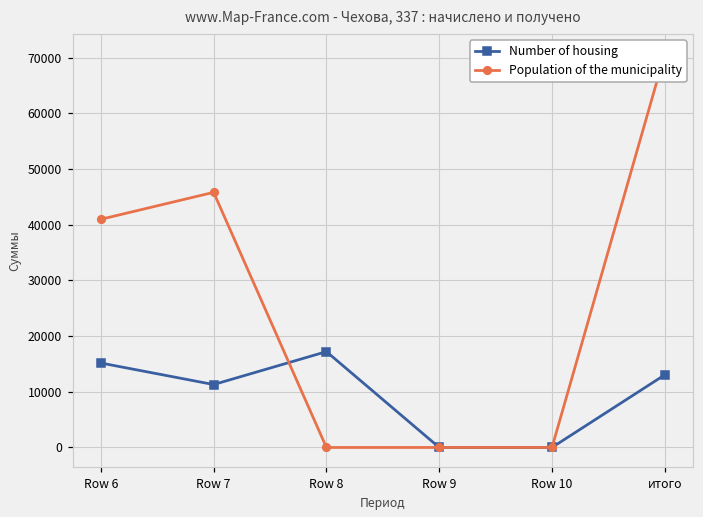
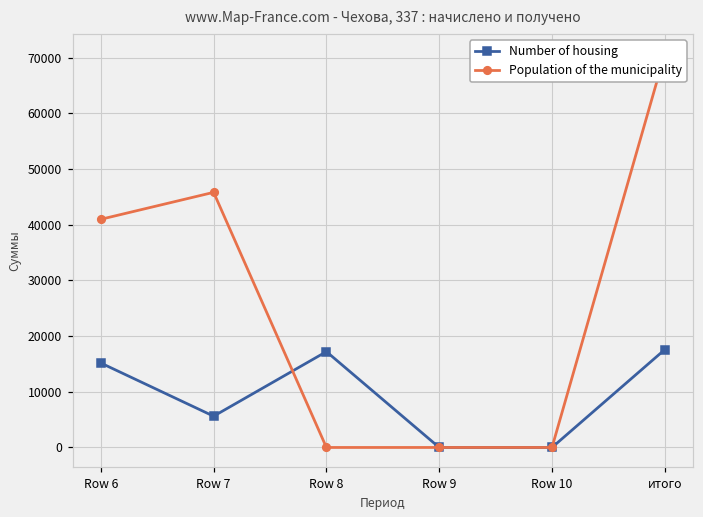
Number of housing, Row 7: 11000 -> 6000
Number of housing, итого: 13000 -> 18000
